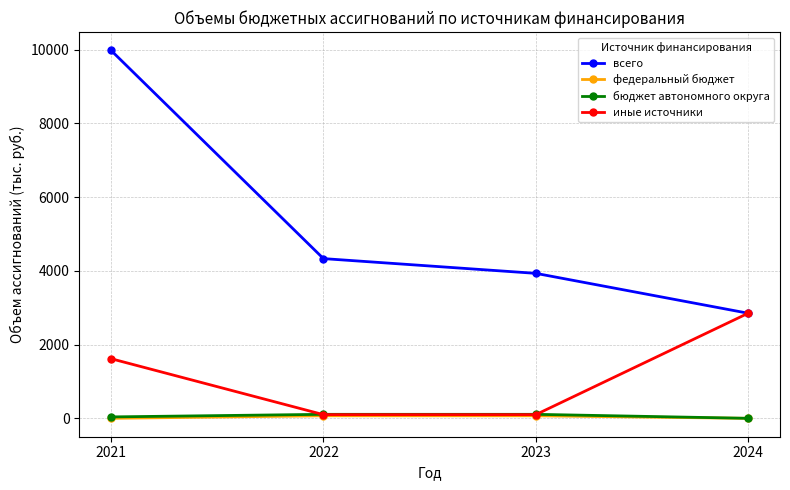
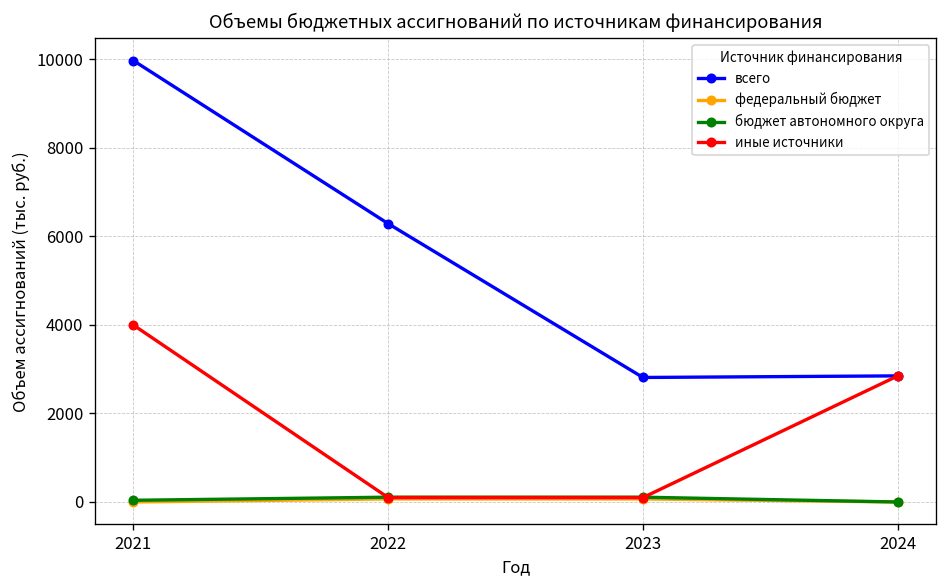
иные источники, 2021: 1600 -> 4000
всего, 2022: 4300 -> 6300
всего, 2023: 3900 -> 2800
